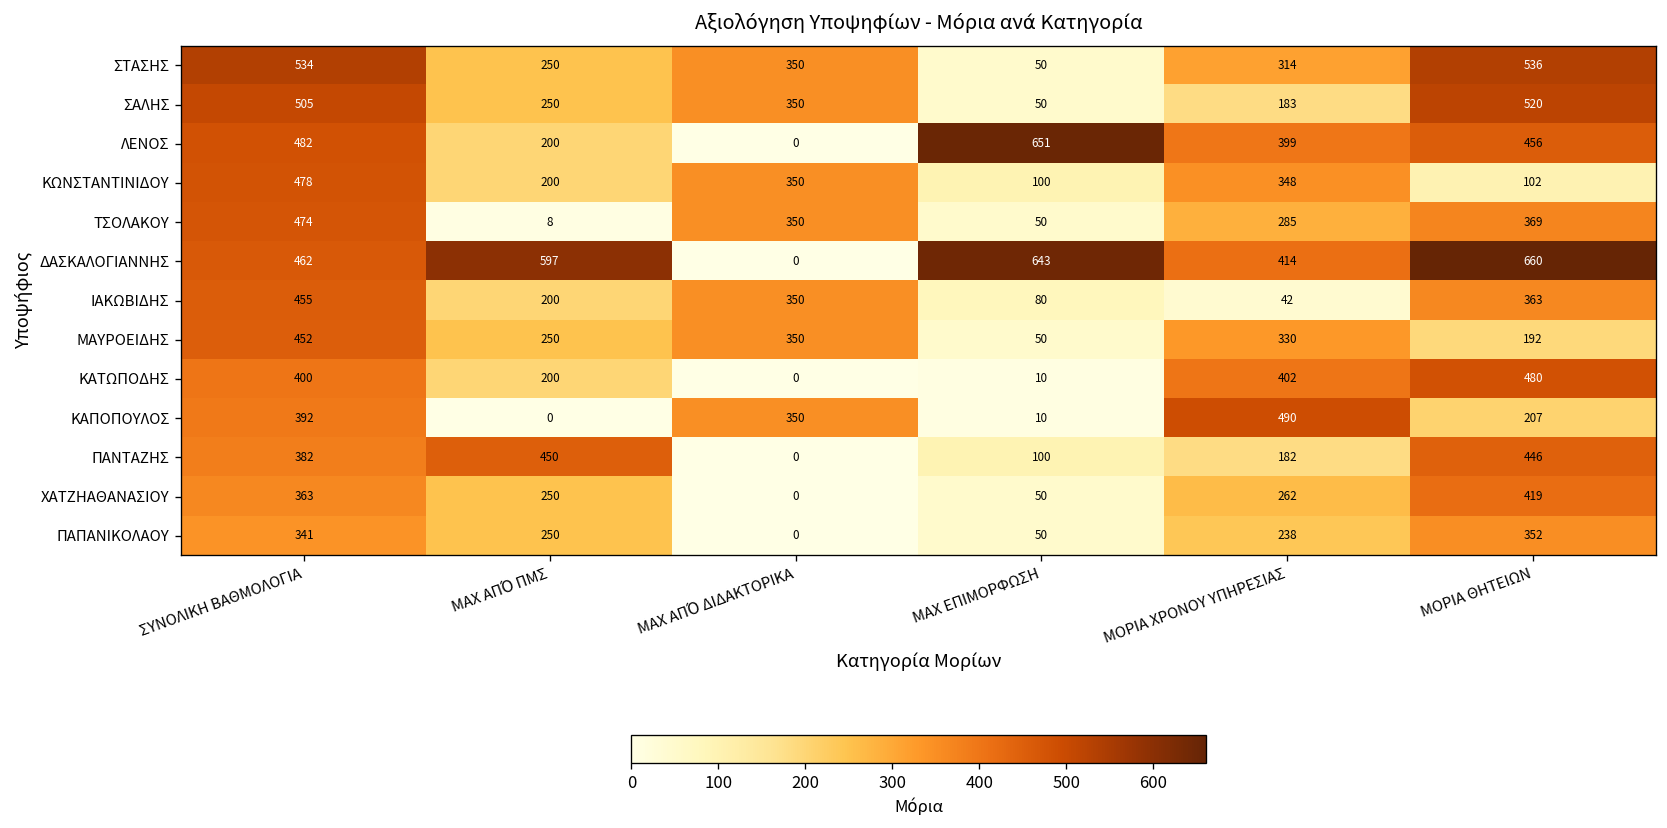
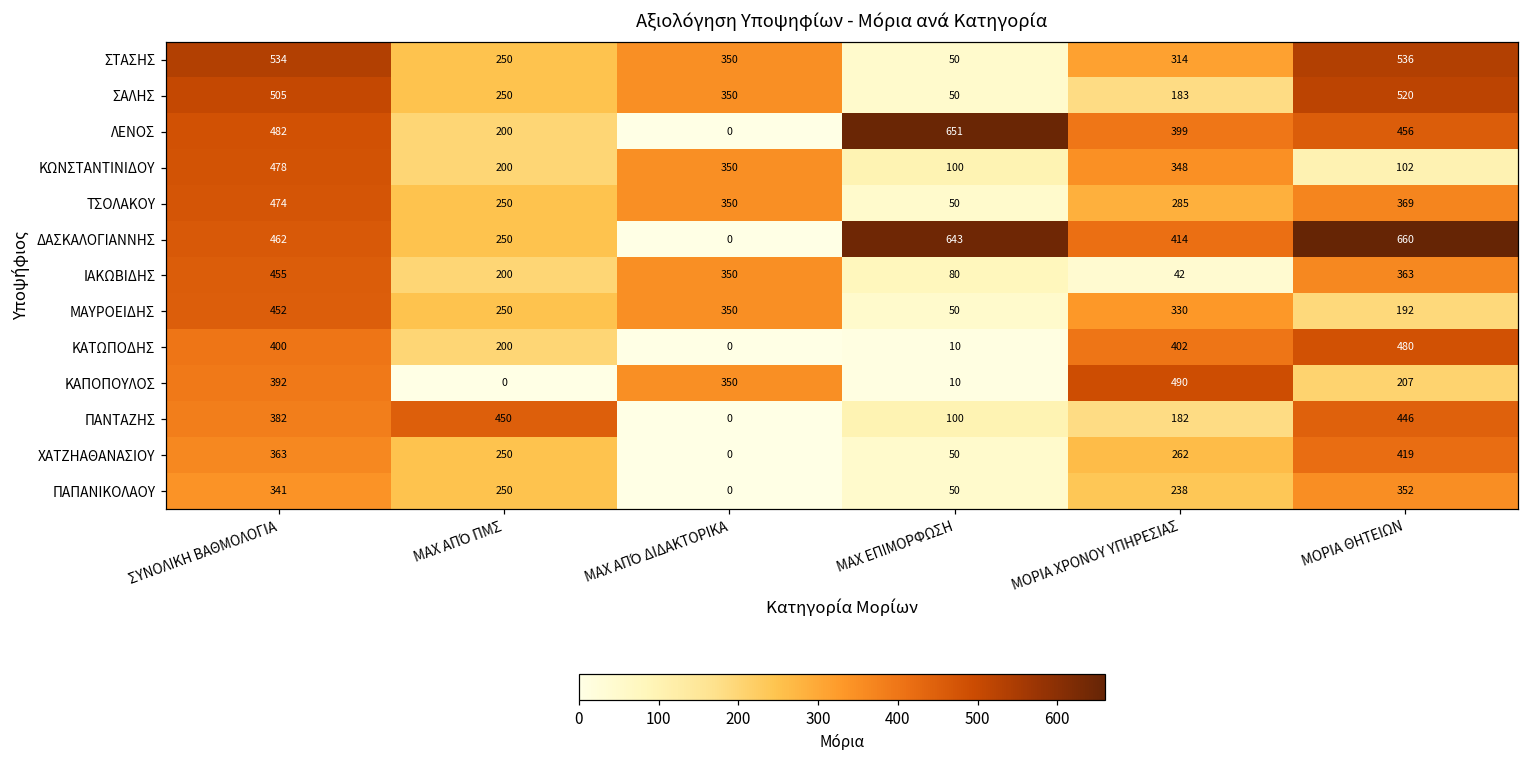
ΤΣΟΛΑΚΟΥ, ΜΑΧ ΑΠΌ ΠΜΣ: 8 -> 250
ΔΑΣΚΑΛΟΓΙΑΝΝΗΣ, ΜΑΧ ΑΠΌ ΠΜΣ: 597 -> 250
